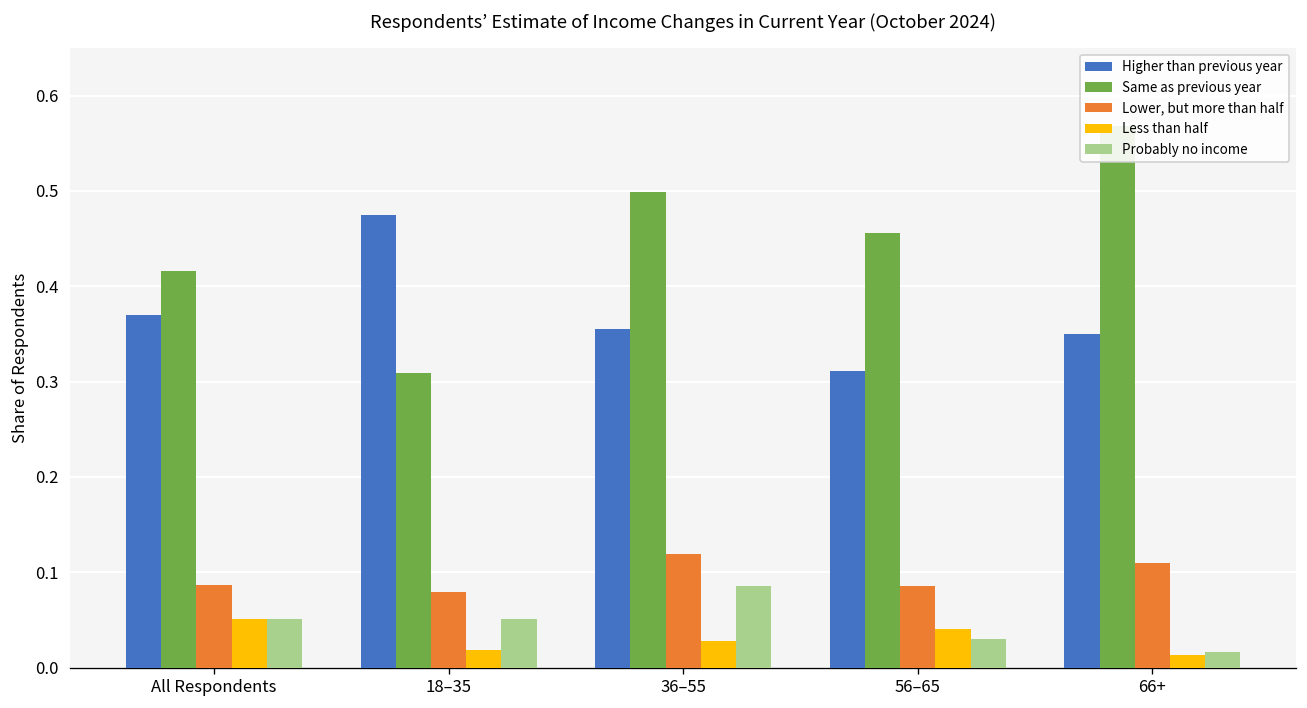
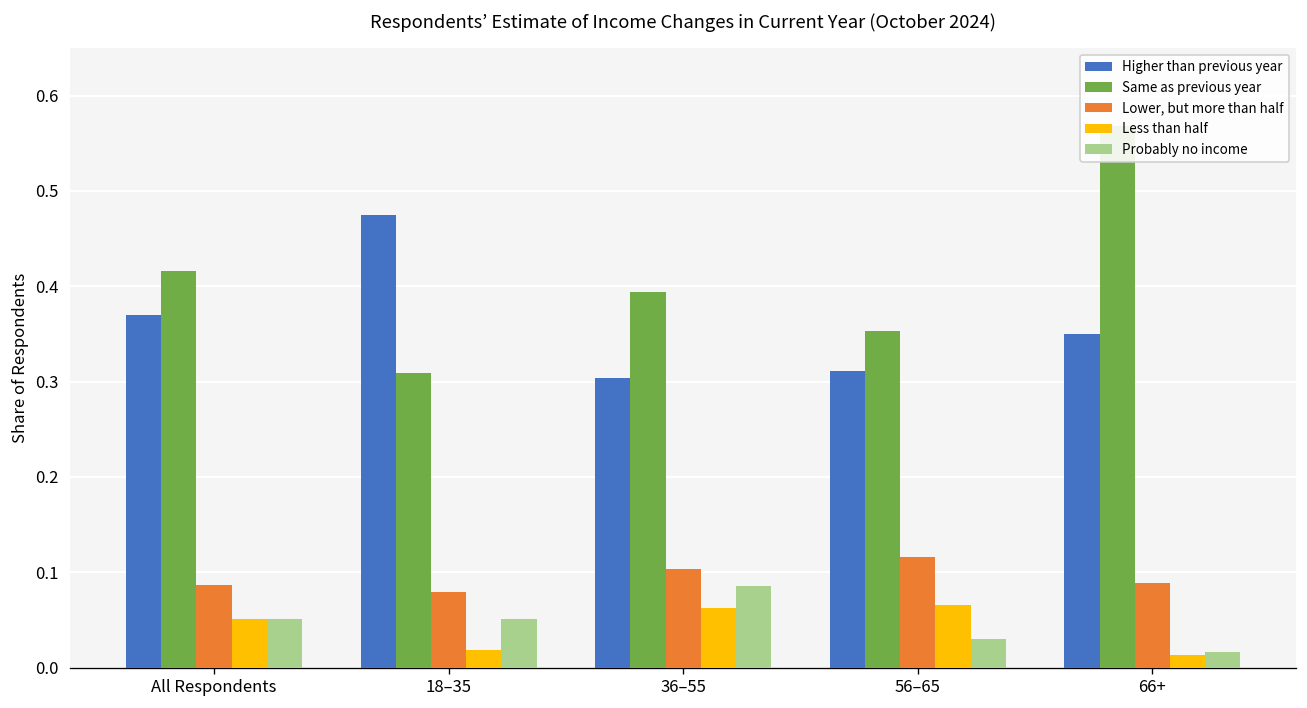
Higher than previous year, 36–55: 0.35 -> 0.30
Same as previous year, 36–55: 0.50 -> 0.39
Lower, but more than half, 36–55: 0.12 -> 0.10
Less than half, 36–55: 0.03 -> 0.06
Same as previous year, 56–65: 0.46 -> 0.35
Lower, but more than half, 56–65: 0.09 -> 0.12
Less than half, 56–65: 0.04 -> 0.07
Lower, but more than half, 66+: 0.11 -> 0.09
